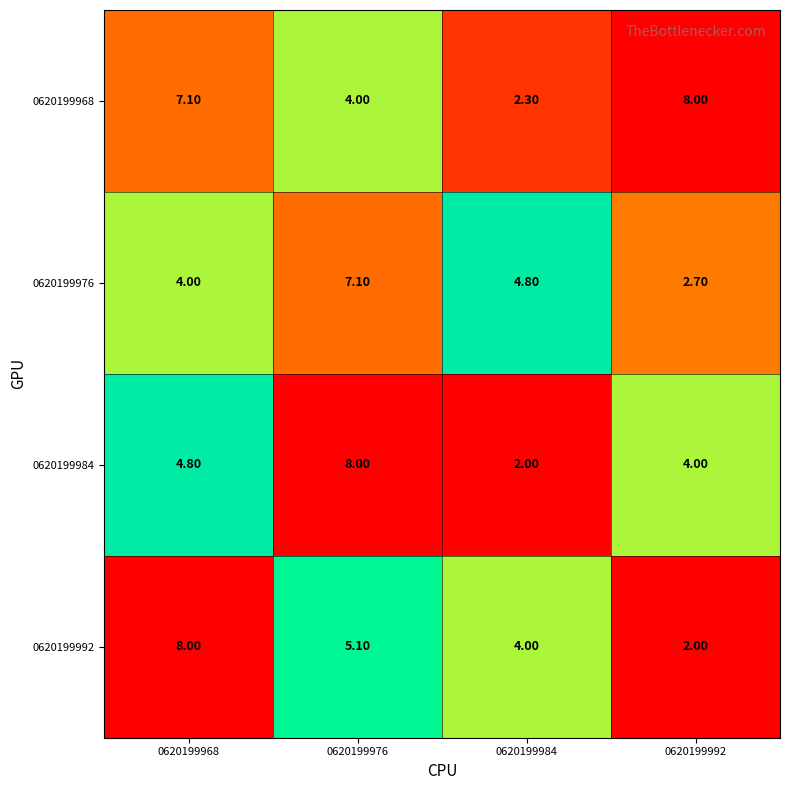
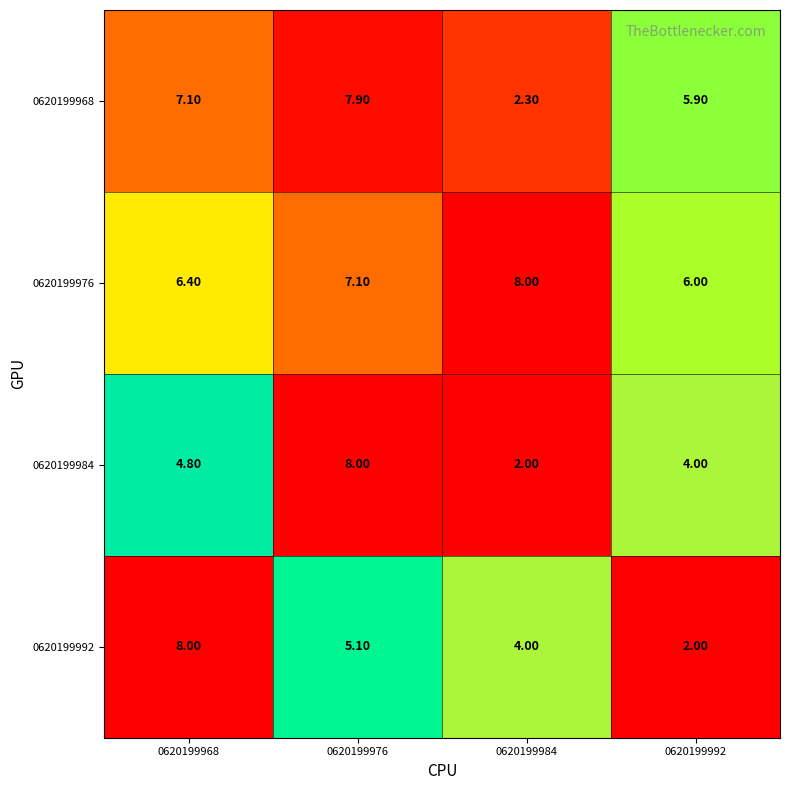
0620199968, 0620199976: 4.00 -> 7.90
0620199968, 0620199992: 8.00 -> 5.90
0620199976, 0620199968: 4.00 -> 6.40
0620199976, 0620199984: 4.80 -> 8.00
0620199976, 0620199992: 2.70 -> 6.00
